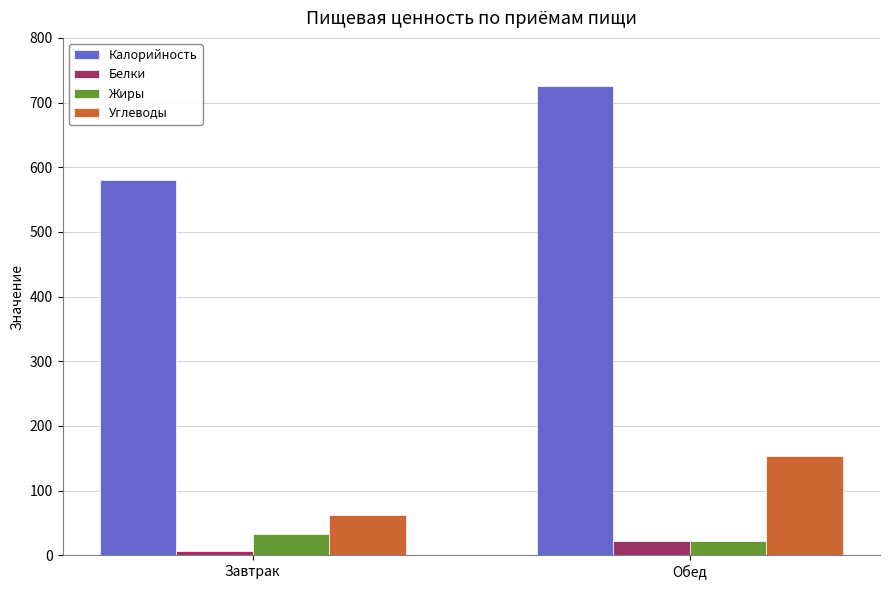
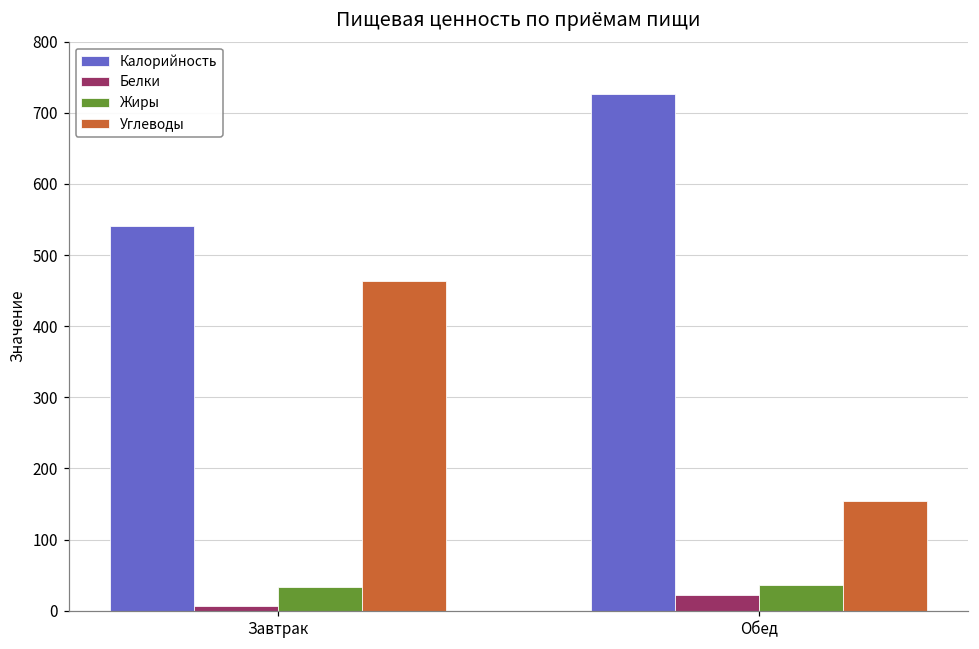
Калорийность, Завтрак: 580 -> 540
Углеводы, Завтрак: 60 -> 460
Жиры, Обед: 20 -> 40
